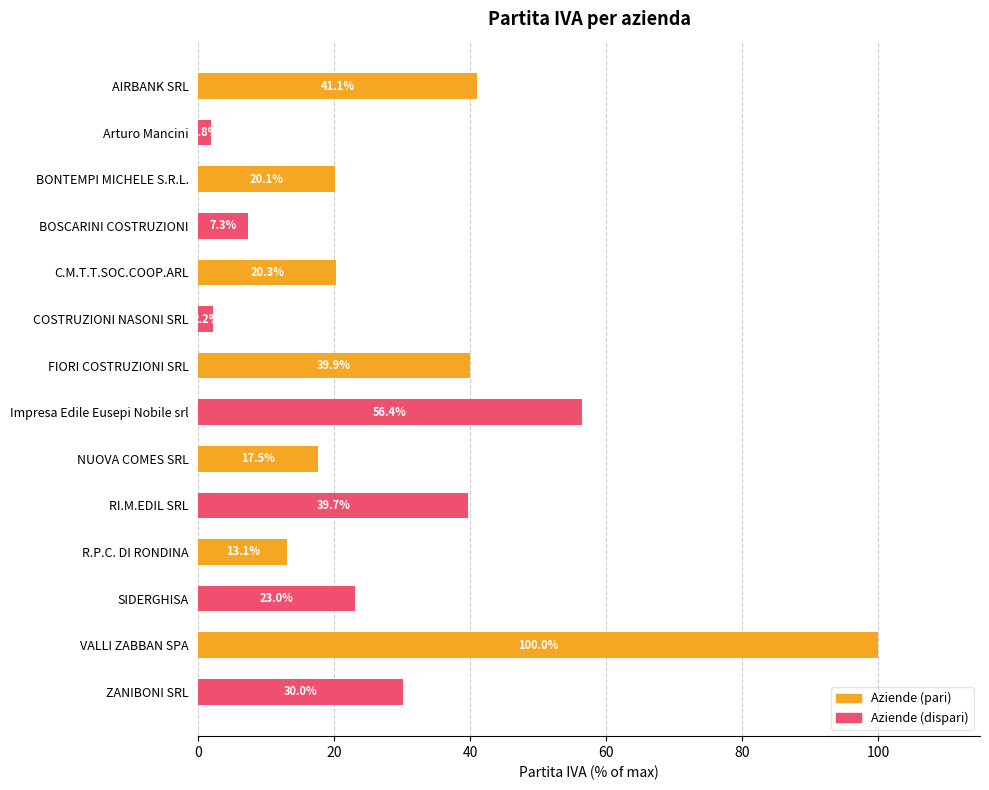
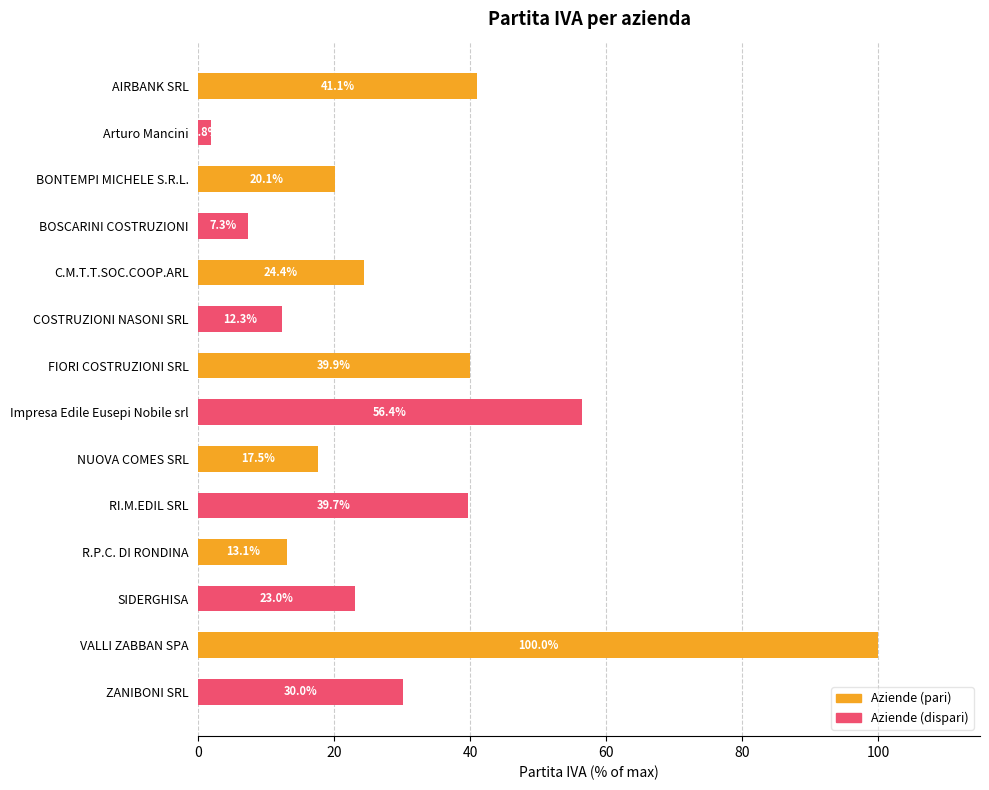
C.M.T.T.SOC.COOP.ARL: 20.3% -> 24.4%
COSTRUZIONI NASONI SRL: 2.2% -> 12.3%
